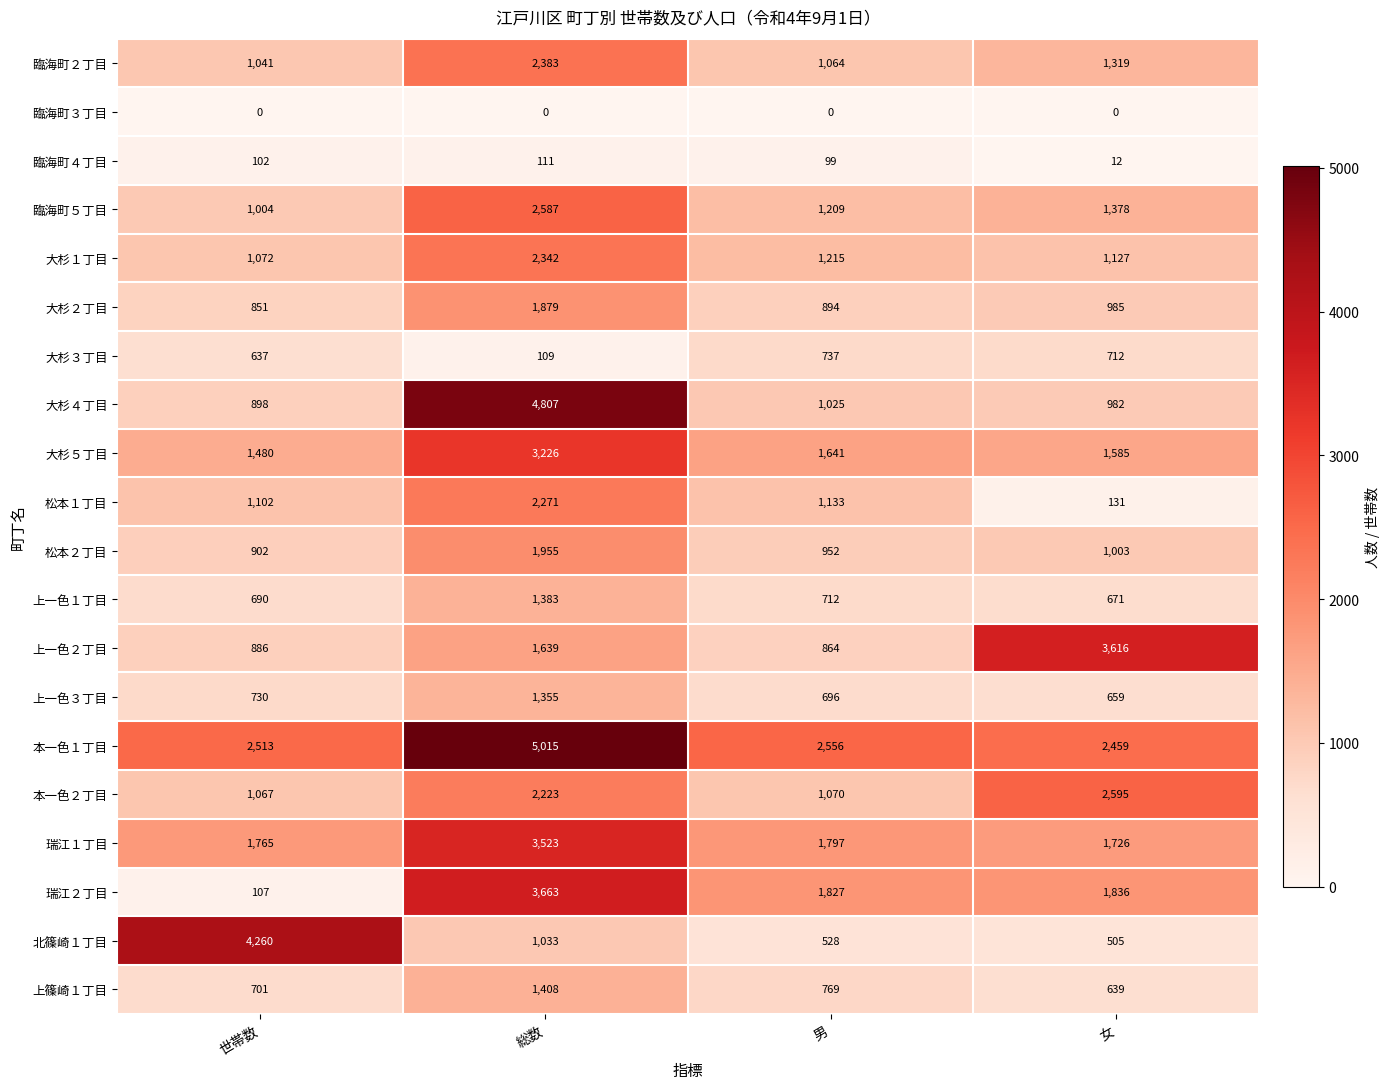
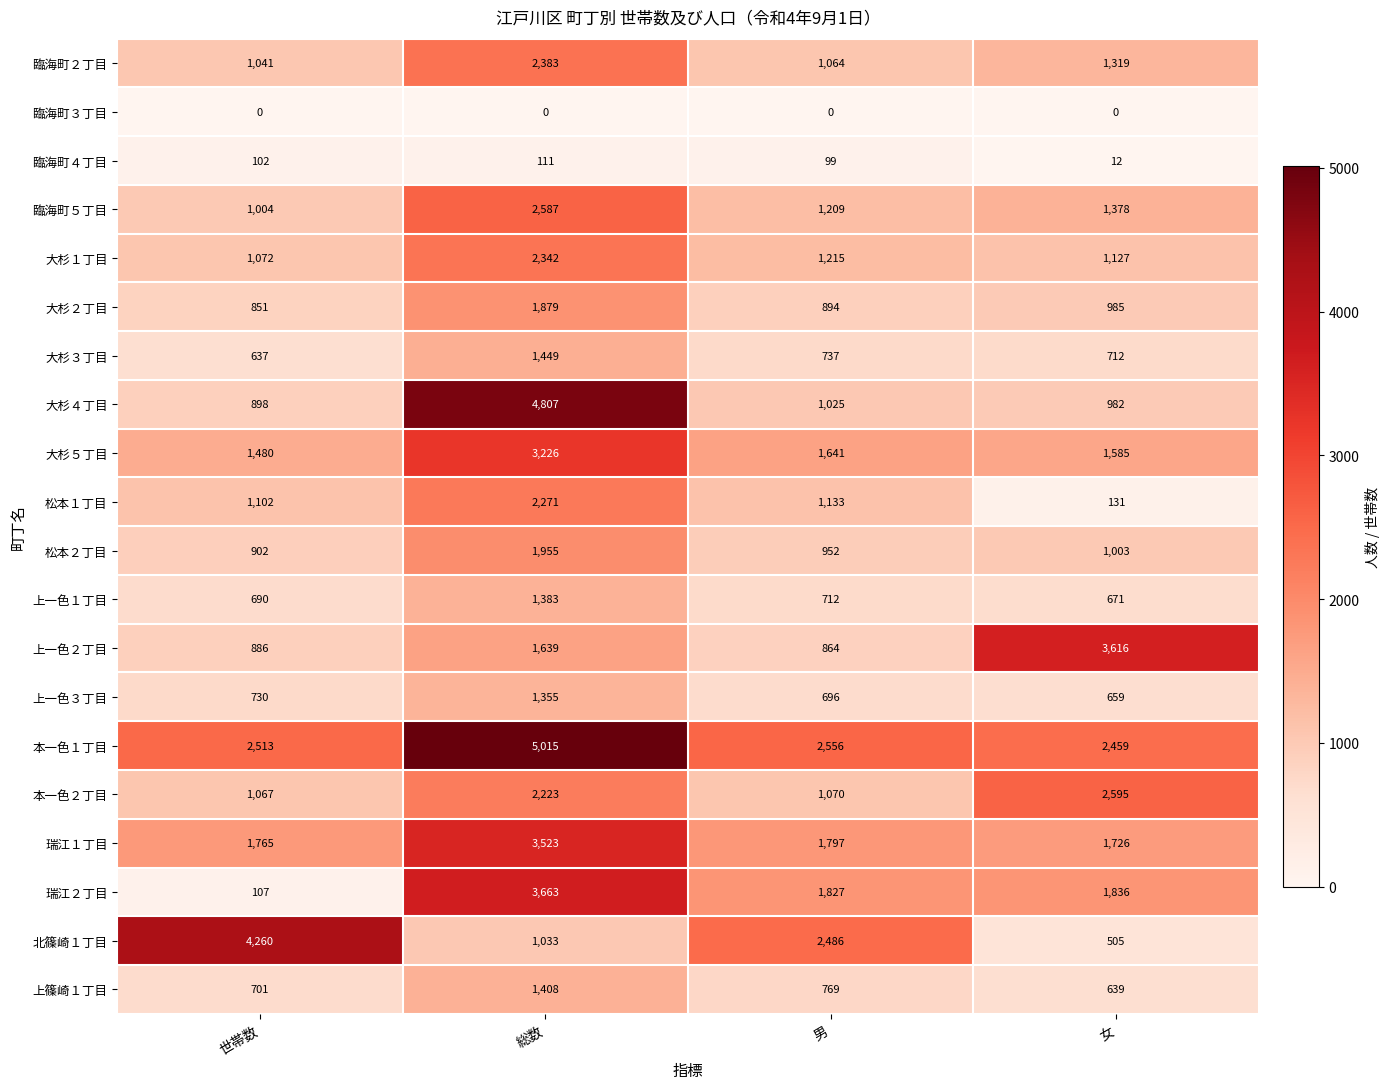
大杉３丁目, 総数: 109 -> 1,449
北篠崎１丁目, 男: 528 -> 2,486
